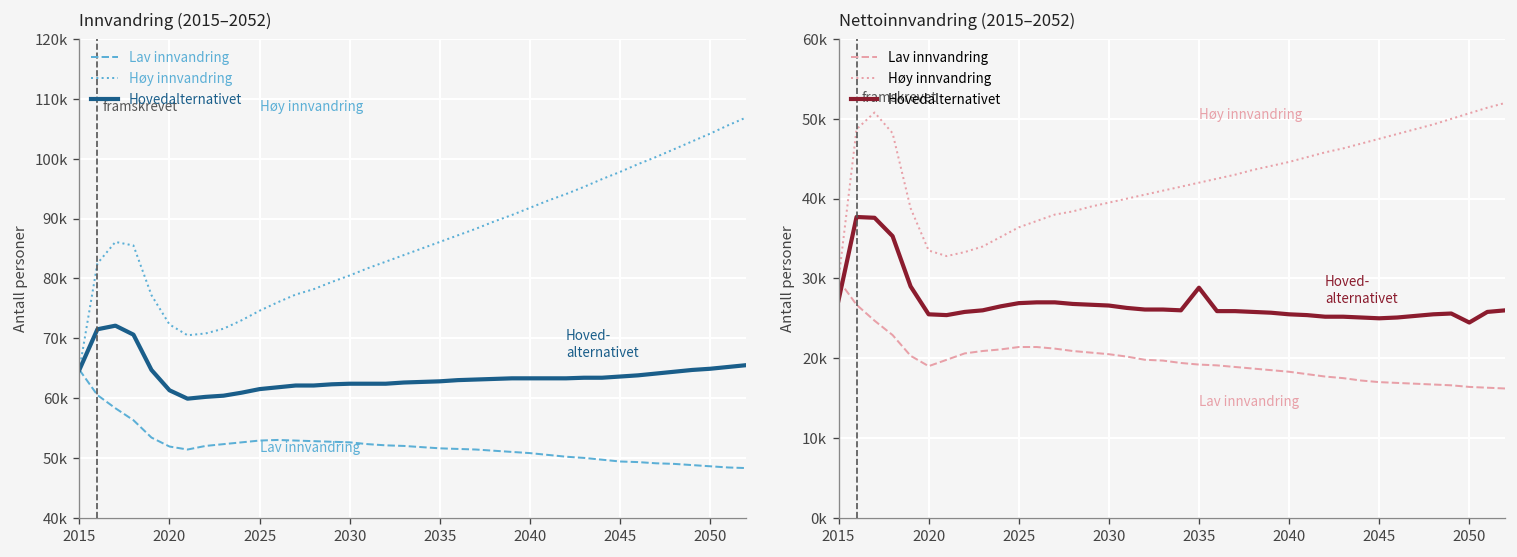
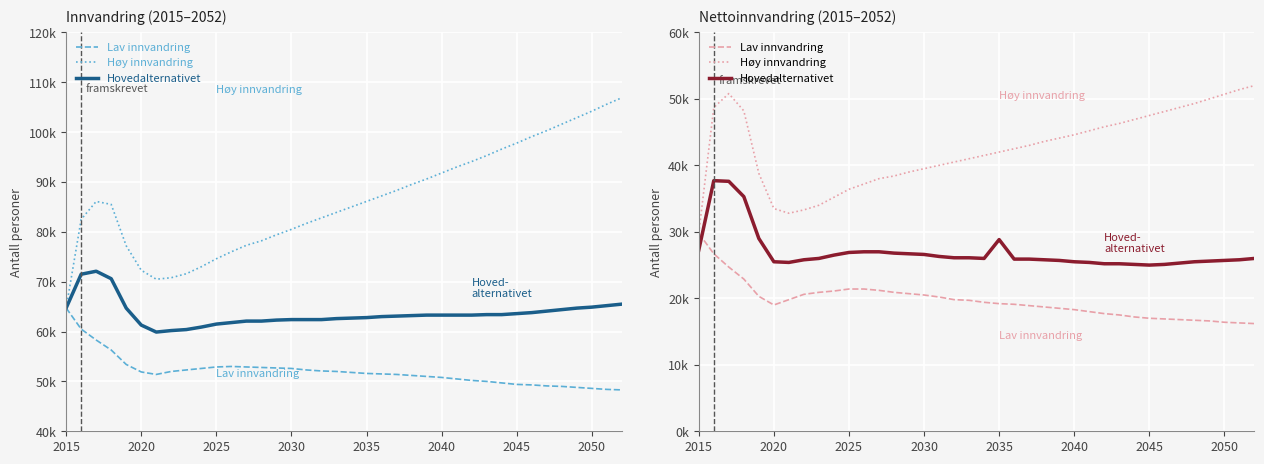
Nettoinnvandring (2015–2052), Hovedalternativet, 2050: 24000 -> 26000
